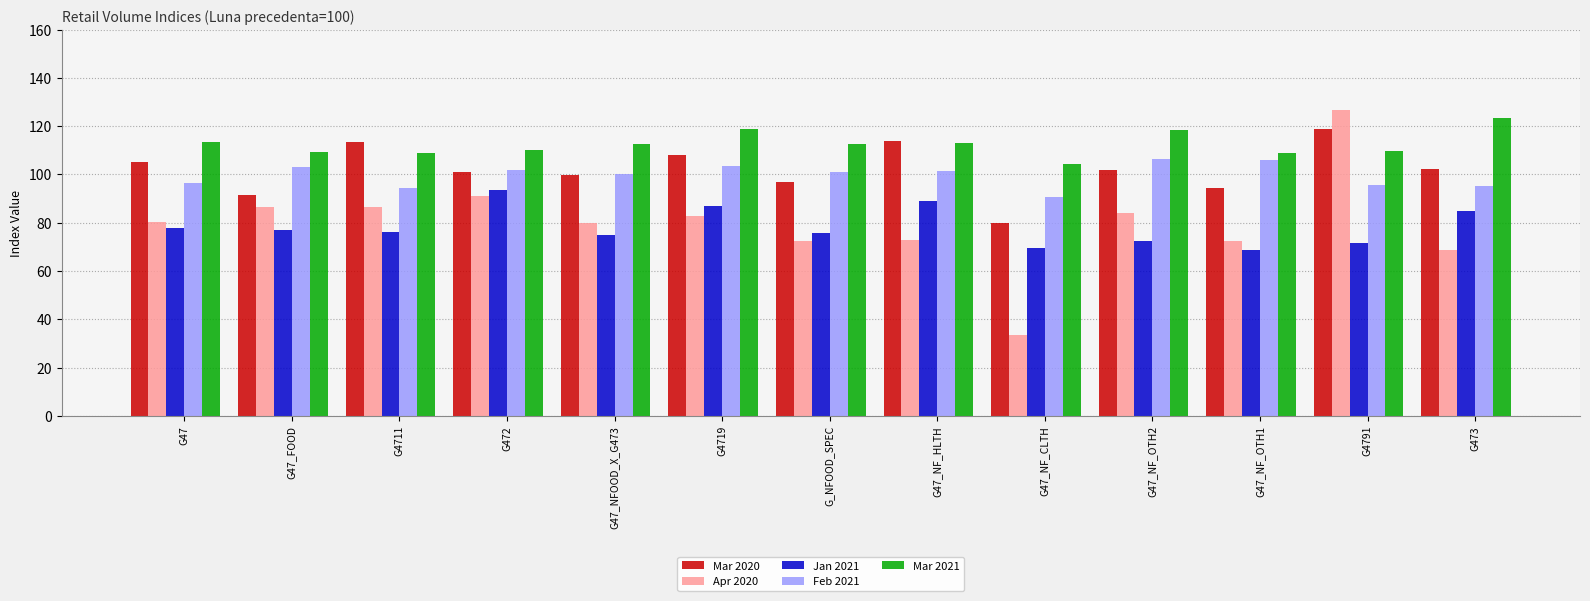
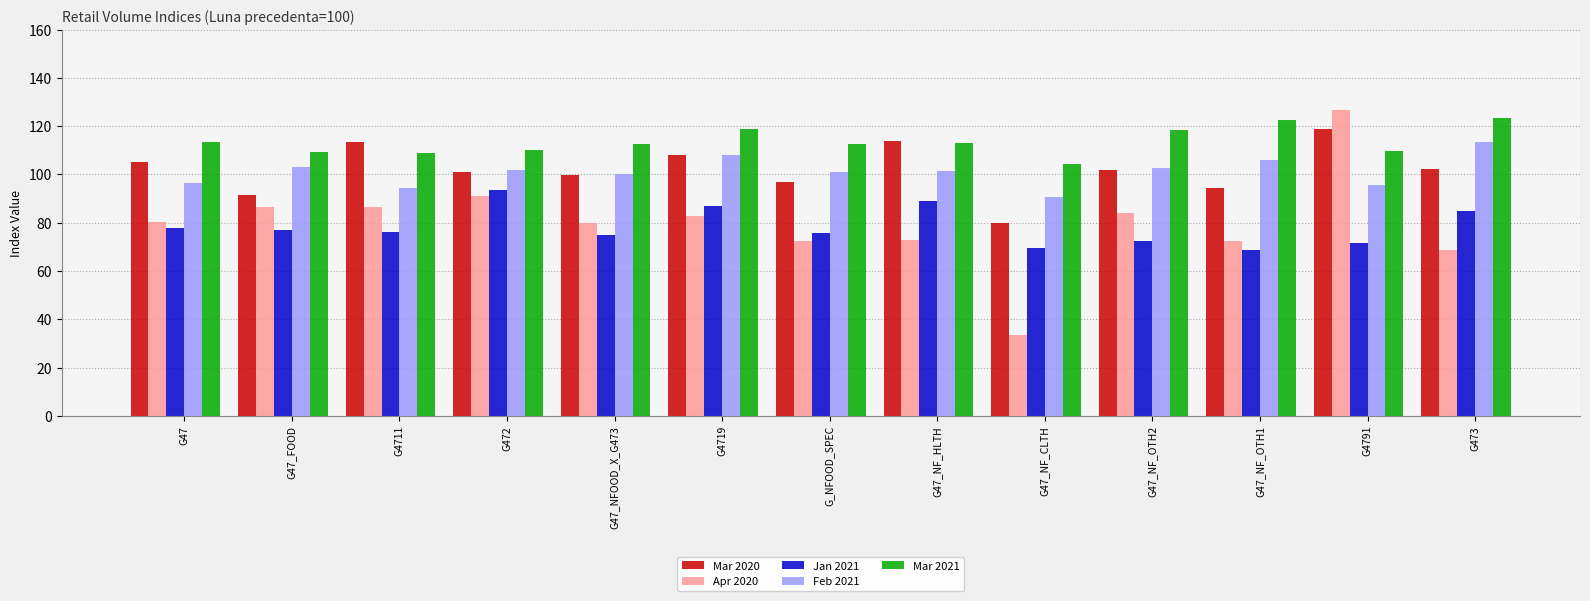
Feb 2021, G4719: 103 -> 108
Feb 2021, G47_NF_OTH2: 106 -> 103
Mar 2021, G47_NF_OTH1: 109 -> 122
Feb 2021, G473: 95 -> 114
